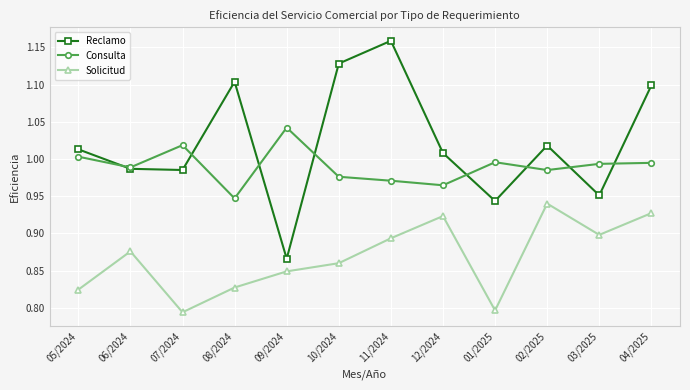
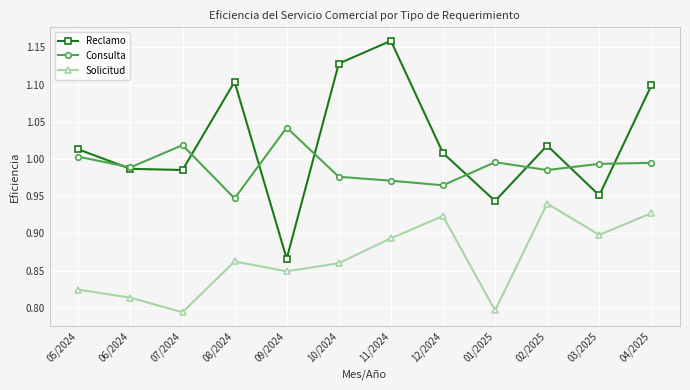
Solicitud, 06/2024: 0.88 -> 0.81
Solicitud, 08/2024: 0.83 -> 0.86
